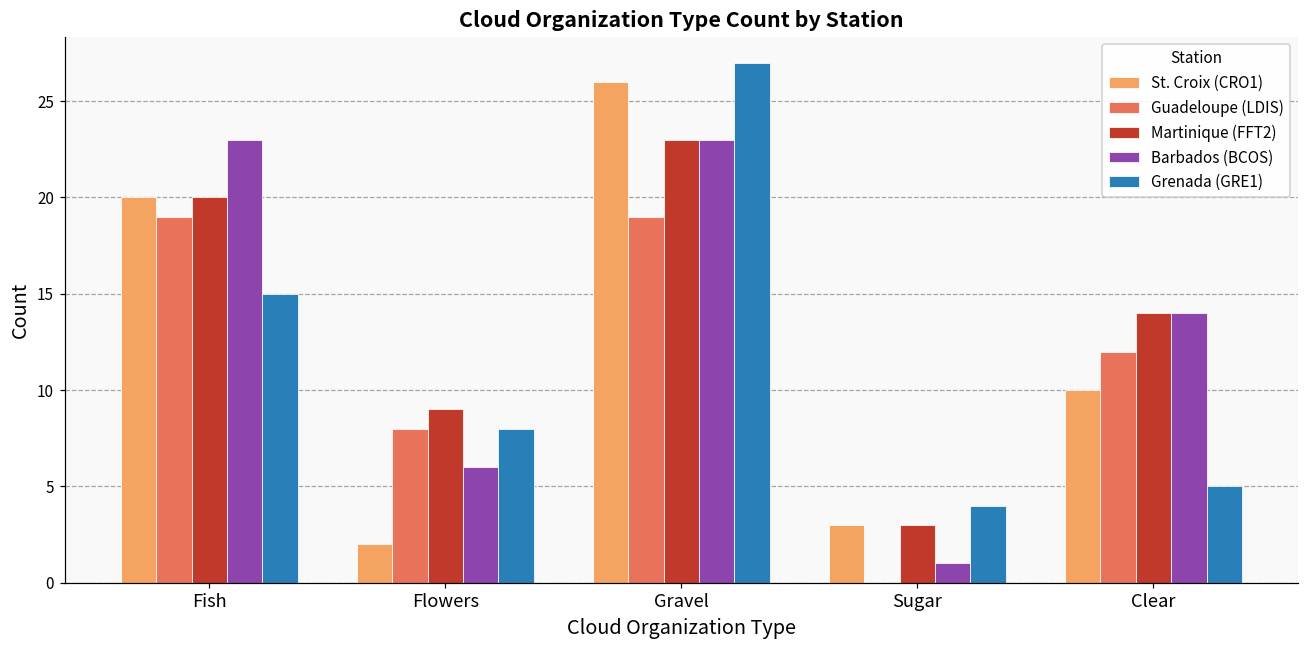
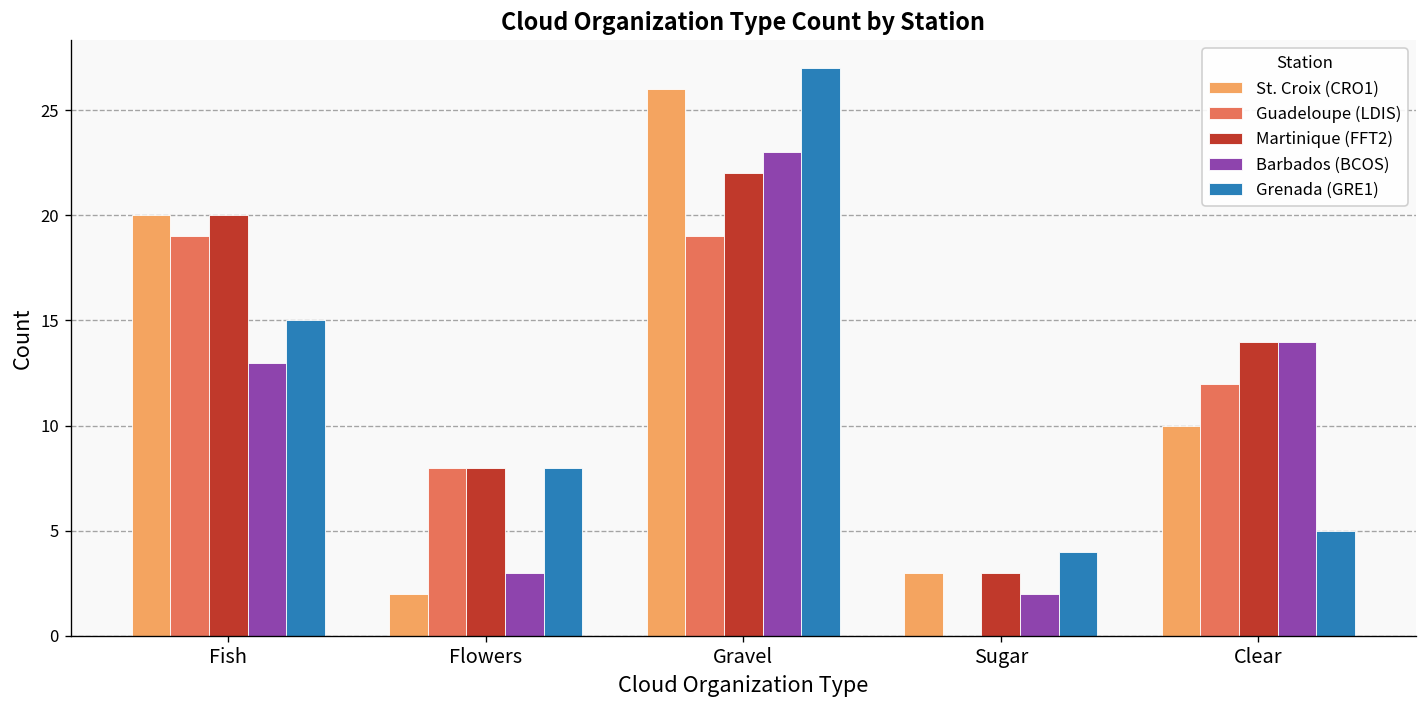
Barbados (BCOS), Fish: 23 -> 13
Martinique (FFT2), Flowers: 9 -> 8
Barbados (BCOS), Flowers: 6 -> 3
Martinique (FFT2), Gravel: 23 -> 22
Barbados (BCOS), Sugar: 1 -> 2
